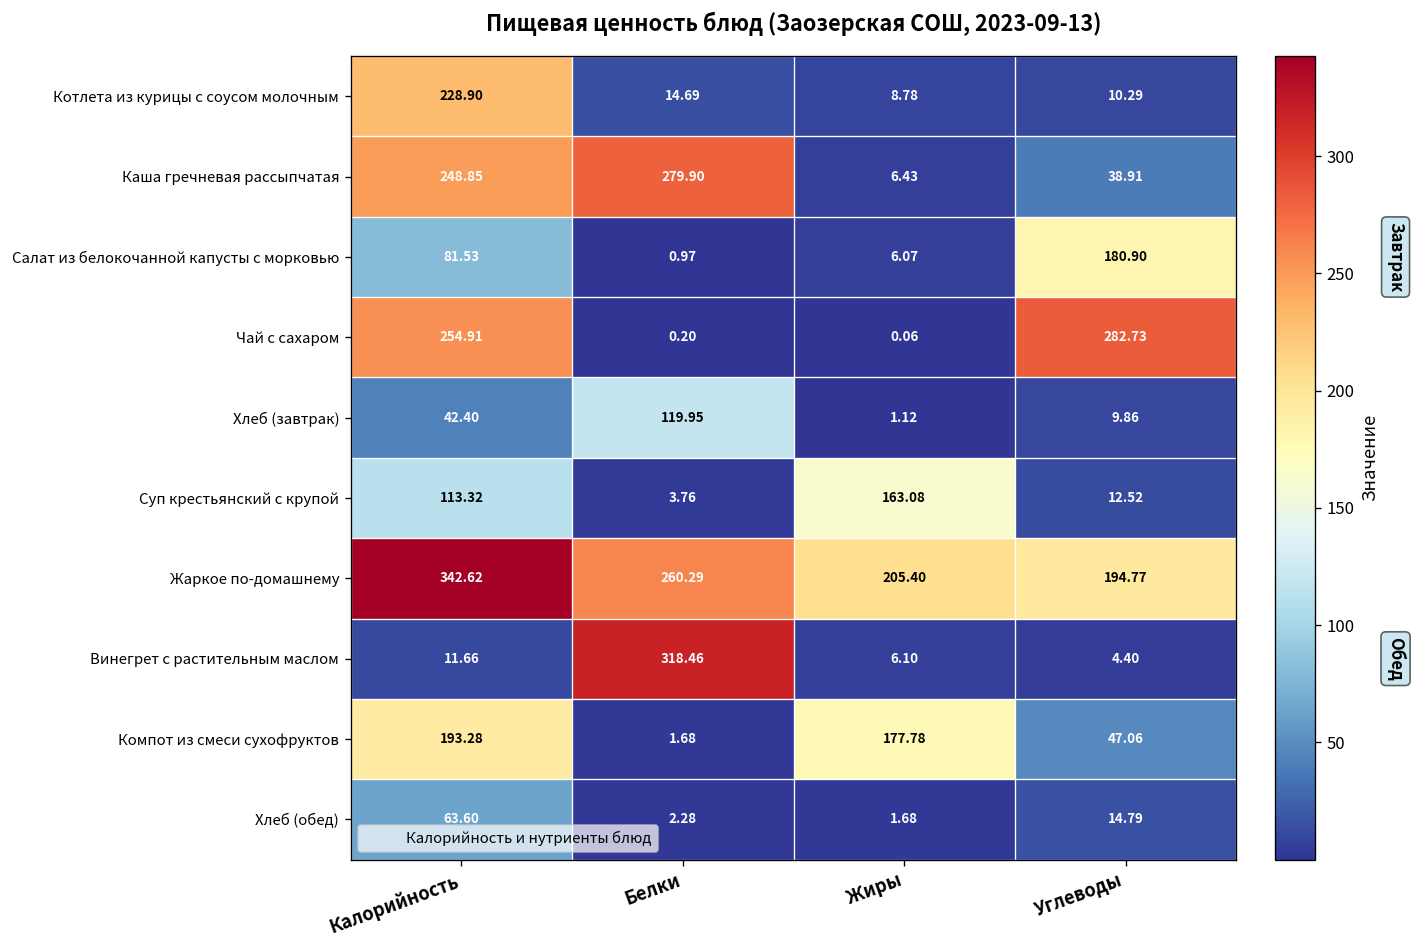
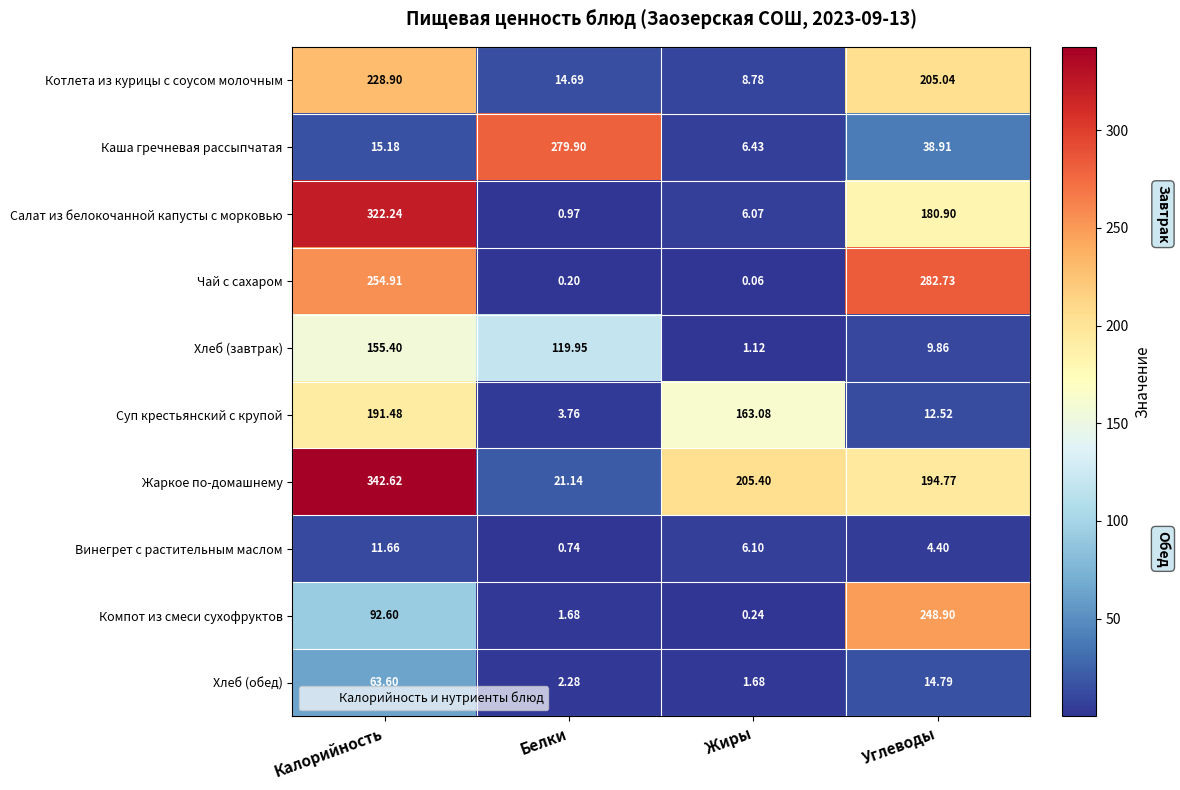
Котлета из курицы с соусом молочным, Углеводы: 10.29 -> 205.04
Каша гречневая рассыпчатая, Калорийность: 248.85 -> 15.18
Салат из белокочанной капусты с морковью, Калорийность: 81.53 -> 322.24
Хлеб (завтрак), Калорийность: 42.40 -> 155.40
Суп крестьянский с крупой, Калорийность: 113.32 -> 191.48
Жаркое по-домашнему, Белки: 260.29 -> 21.14
Винегрет с растительным маслом, Белки: 318.46 -> 0.74
Компот из смеси сухофруктов, Калорийность: 193.28 -> 92.60
Компот из смеси сухофруктов, Жиры: 177.78 -> 0.24
Компот из смеси сухофруктов, Углеводы: 47.06 -> 248.90
